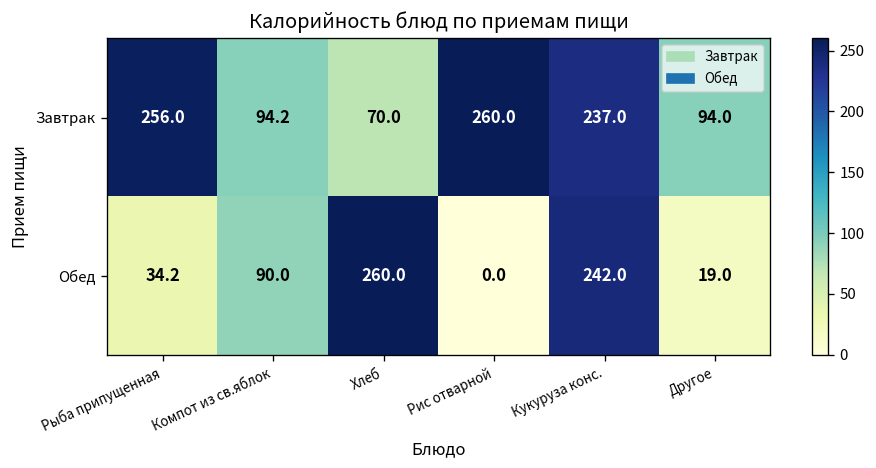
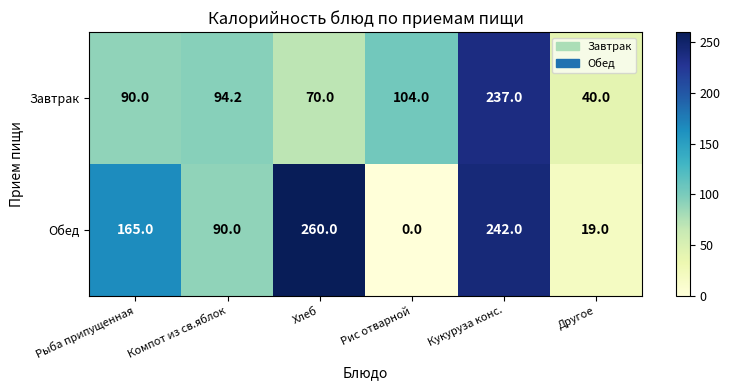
Завтрак, Рыба припущенная: 256.0 -> 90.0
Завтрак, Рис отварной: 260.0 -> 104.0
Завтрак, Другое: 94.0 -> 40.0
Обед, Рыба припущенная: 34.2 -> 165.0
